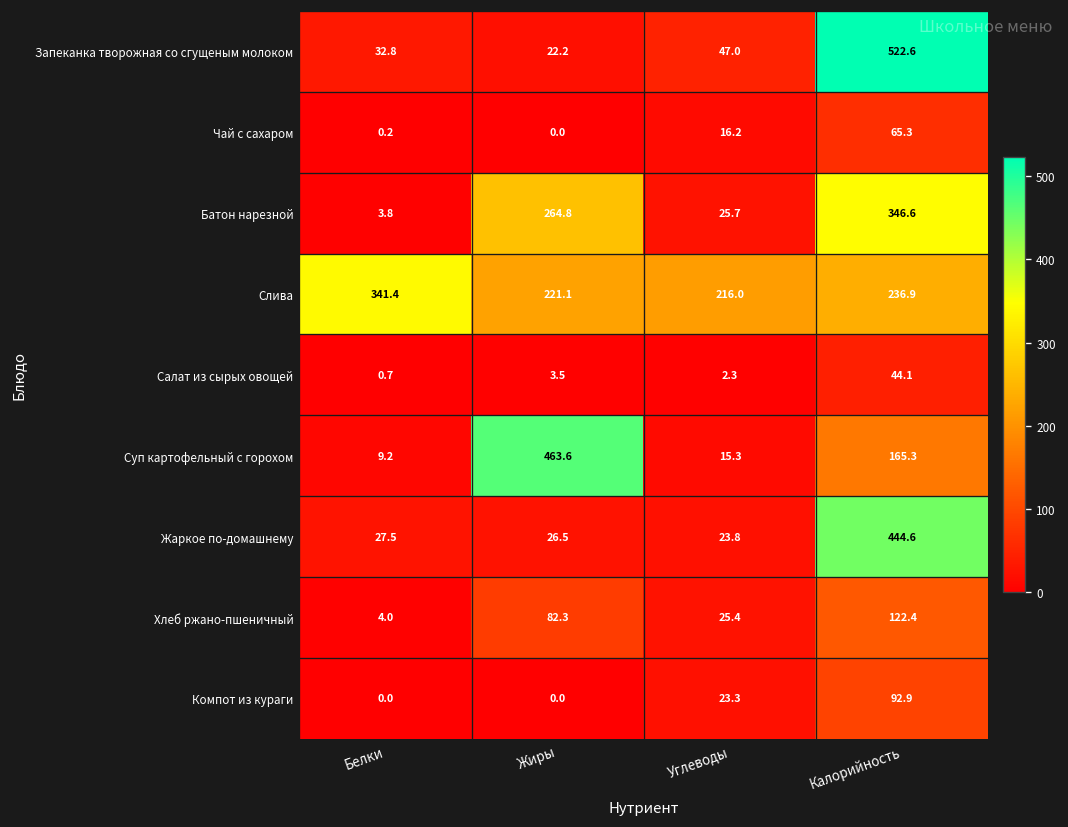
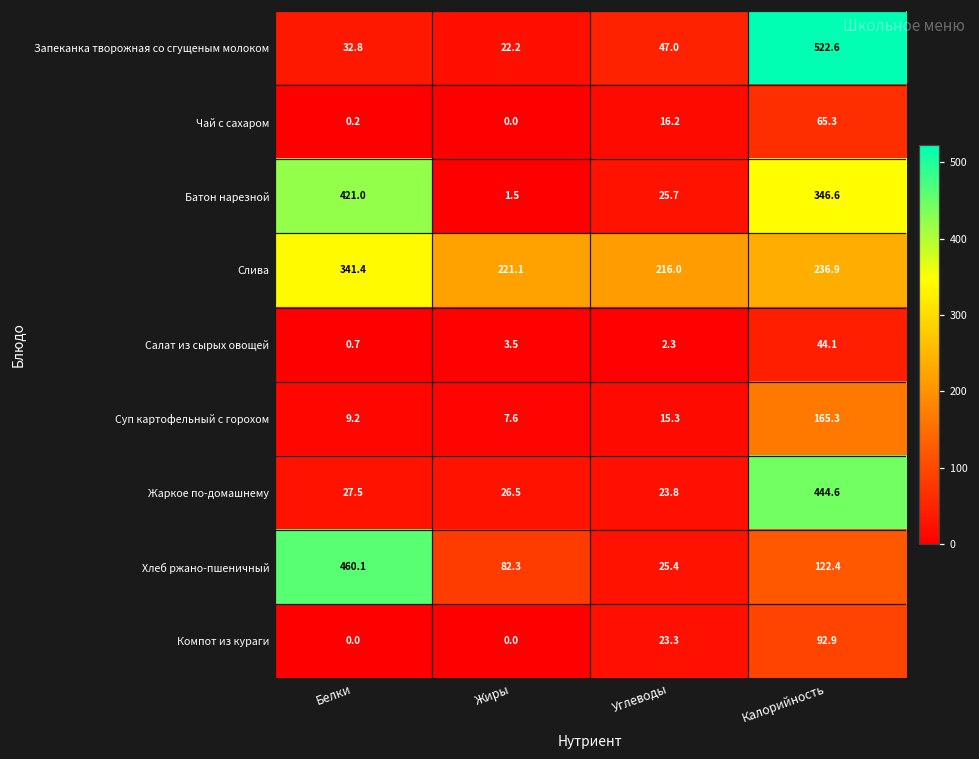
Батон нарезной, Белки: 3.8 -> 421.0
Батон нарезной, Жиры: 264.8 -> 1.5
Суп картофельный с горохом, Жиры: 463.6 -> 7.6
Хлеб ржано-пшеничный, Белки: 4.0 -> 460.1
